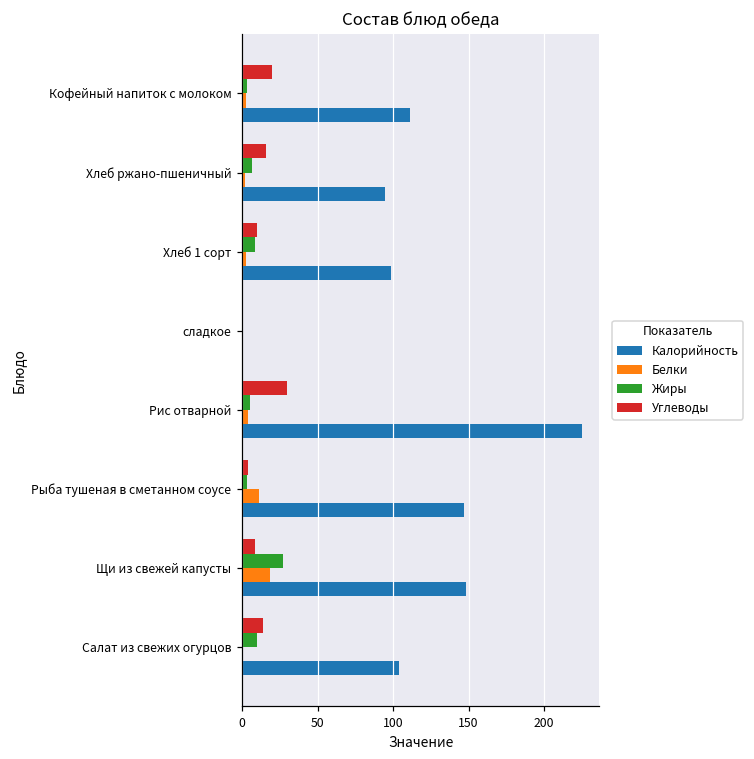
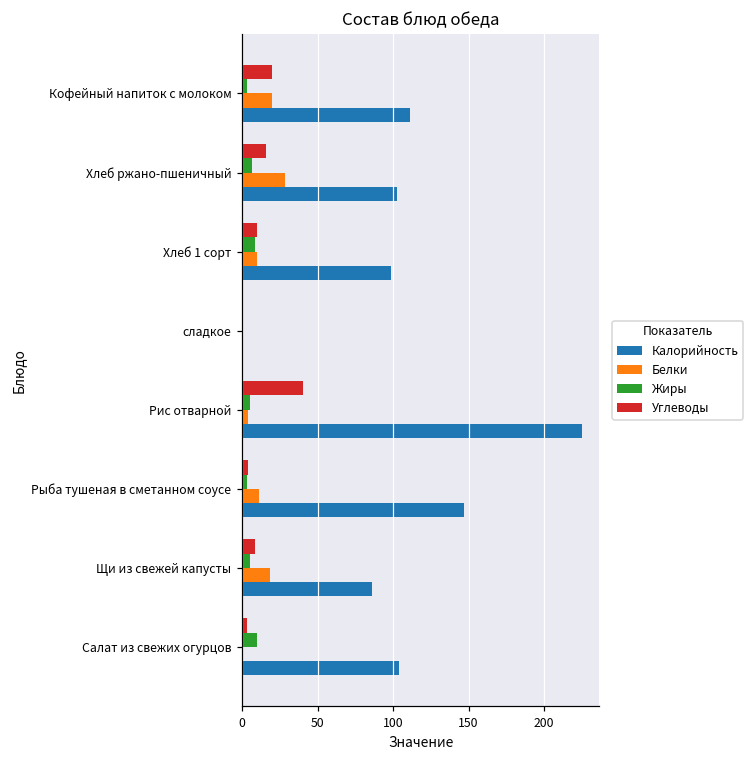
Белки, Кофейный напиток с молоком: 3 -> 20
Белки, Хлеб ржано-пшеничный: 2 -> 29
Калорийность, Хлеб ржано-пшеничный: 95 -> 103
Белки, Хлеб 1 сорт: 3 -> 10
Углеводы, Рис отварной: 30 -> 40
Жиры, Щи из свежей капусты: 27 -> 5
Калорийность, Щи из свежей капусты: 149 -> 86
Углеводы, Салат из свежих огурцов: 14 -> 3
